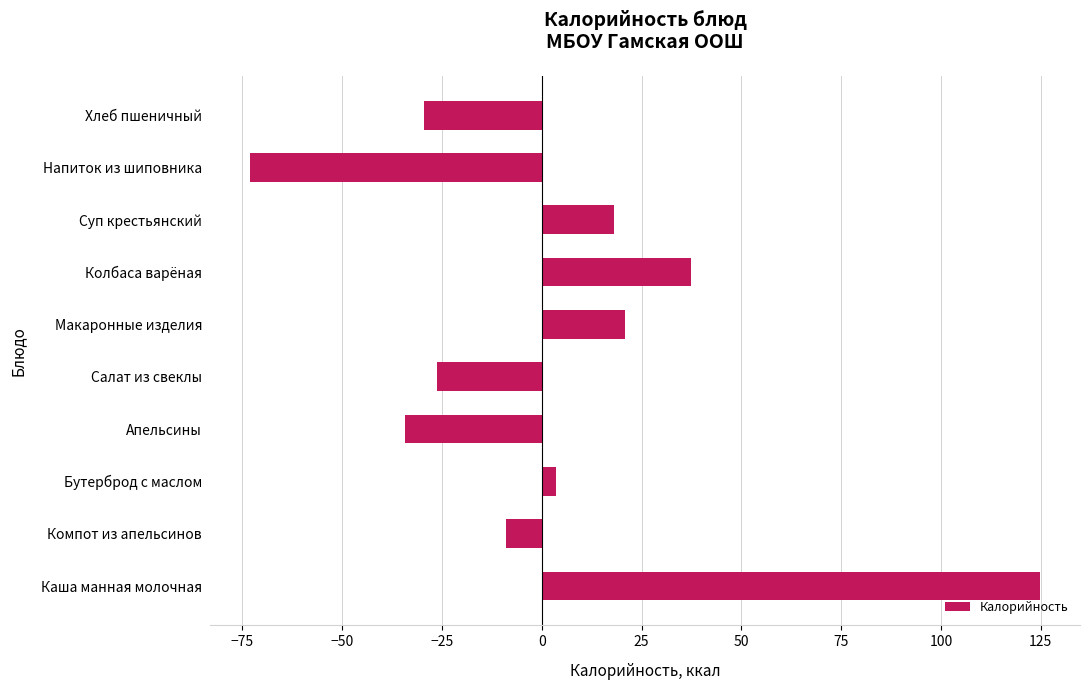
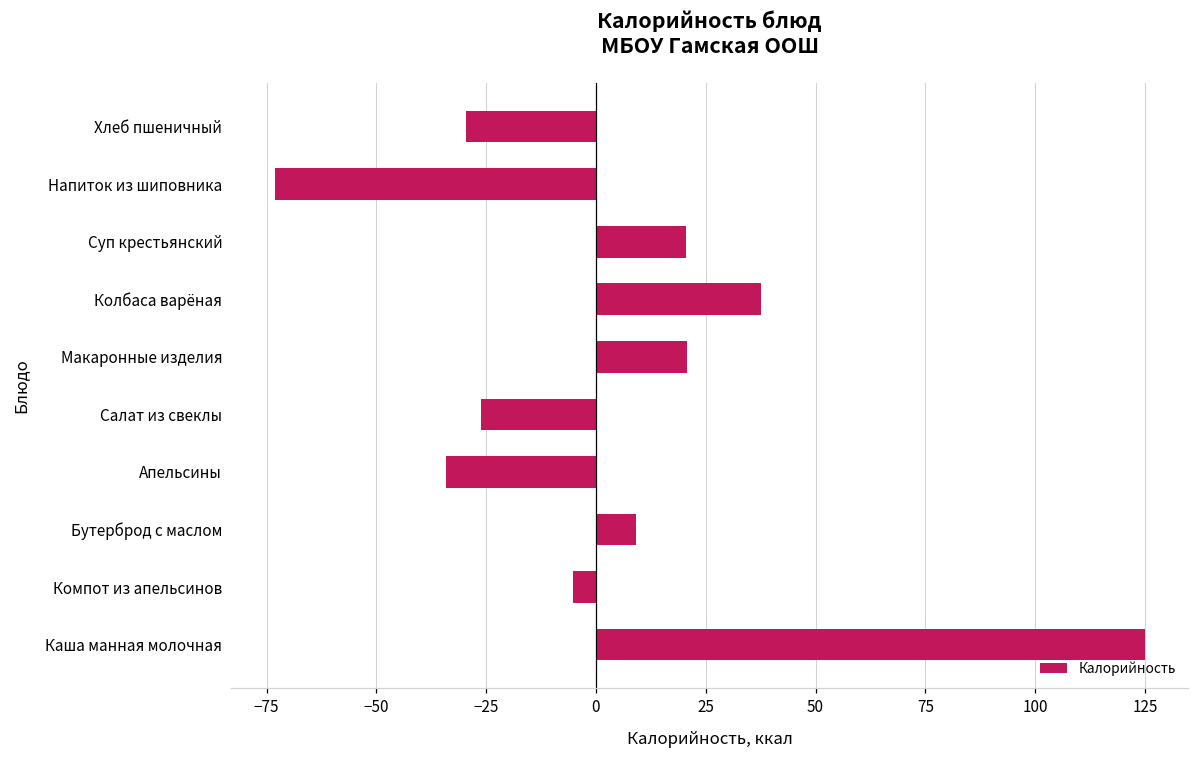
Суп крестьянский: 18 -> 21
Бутерброд с маслом: 4 -> 9
Компот из апельсинов: -9 -> -5
